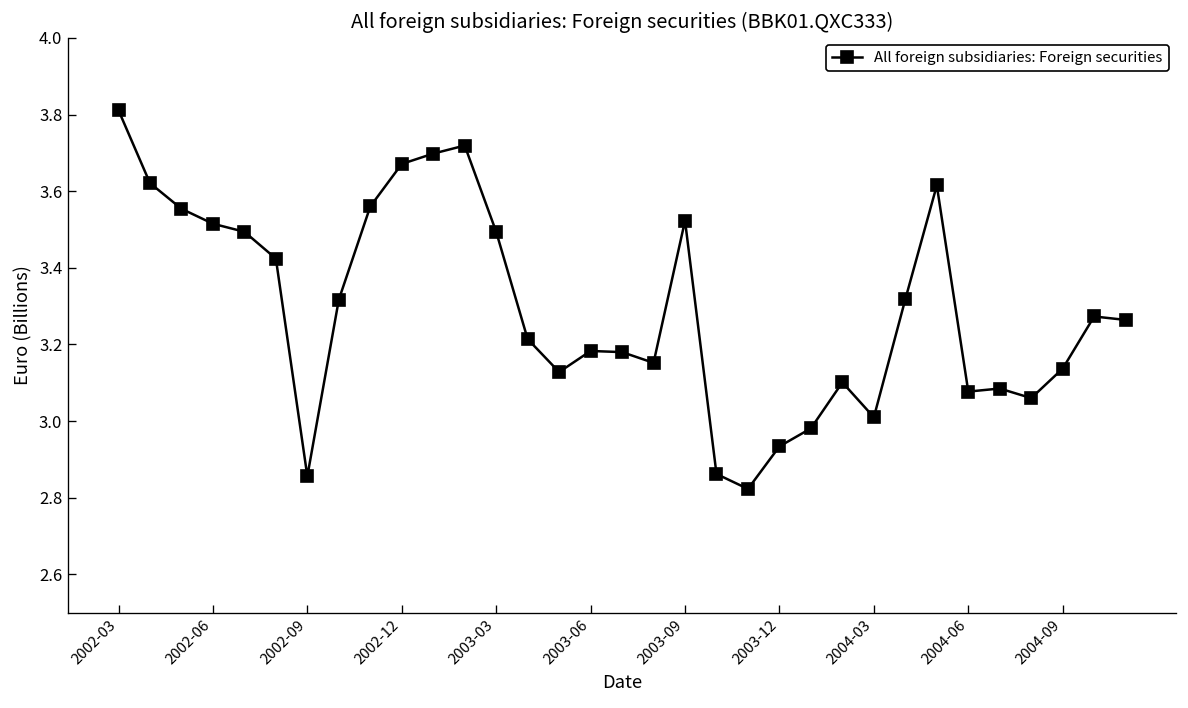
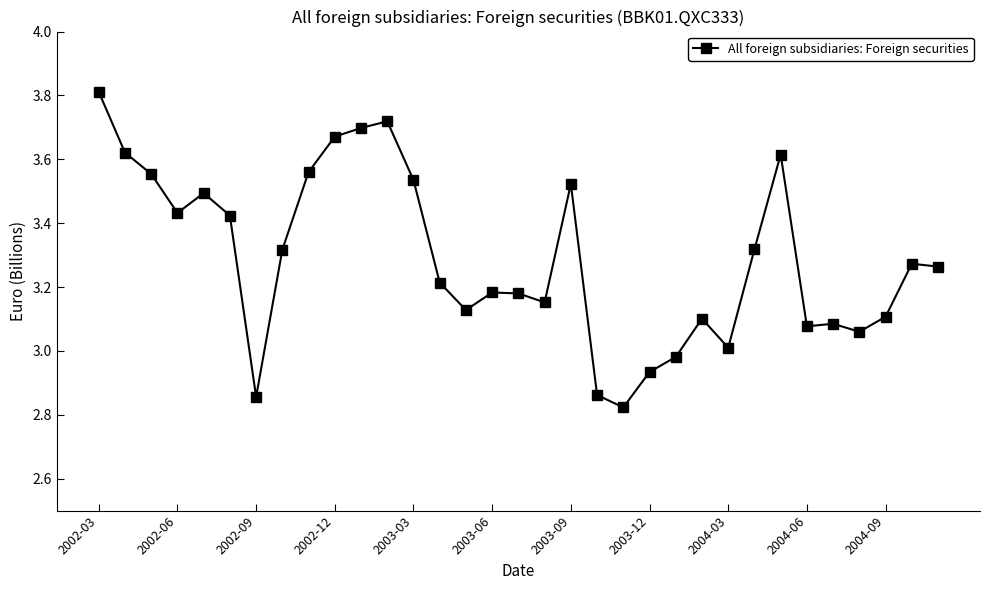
2002-06: 3.52 -> 3.43
2003-03: 3.49 -> 3.54
2004-09: 3.14 -> 3.11
